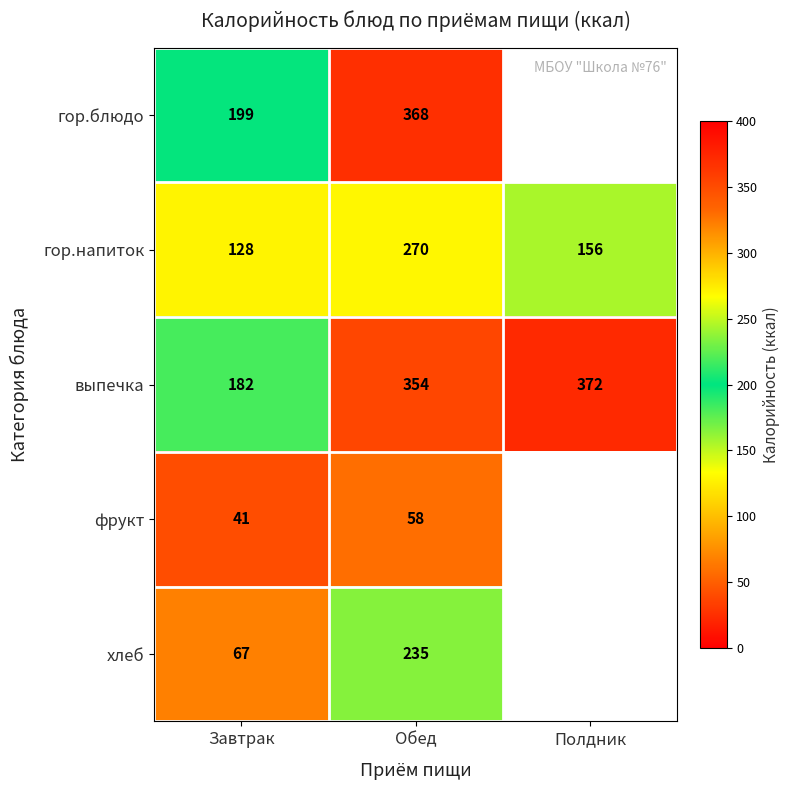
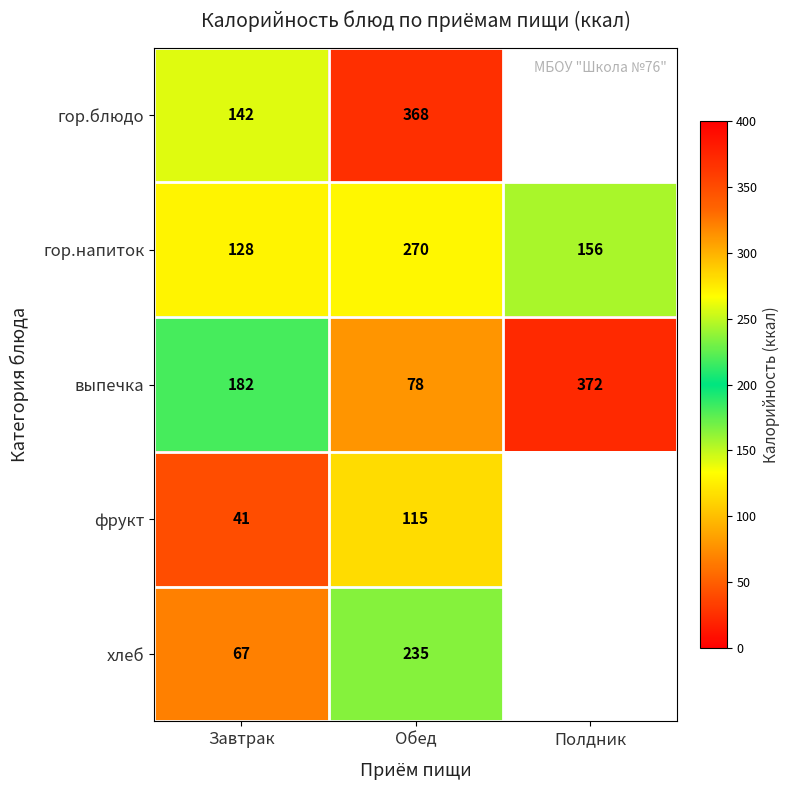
гор.блюдо, Завтрак: 199 -> 142
выпечка, Обед: 354 -> 78
фрукт, Обед: 58 -> 115
